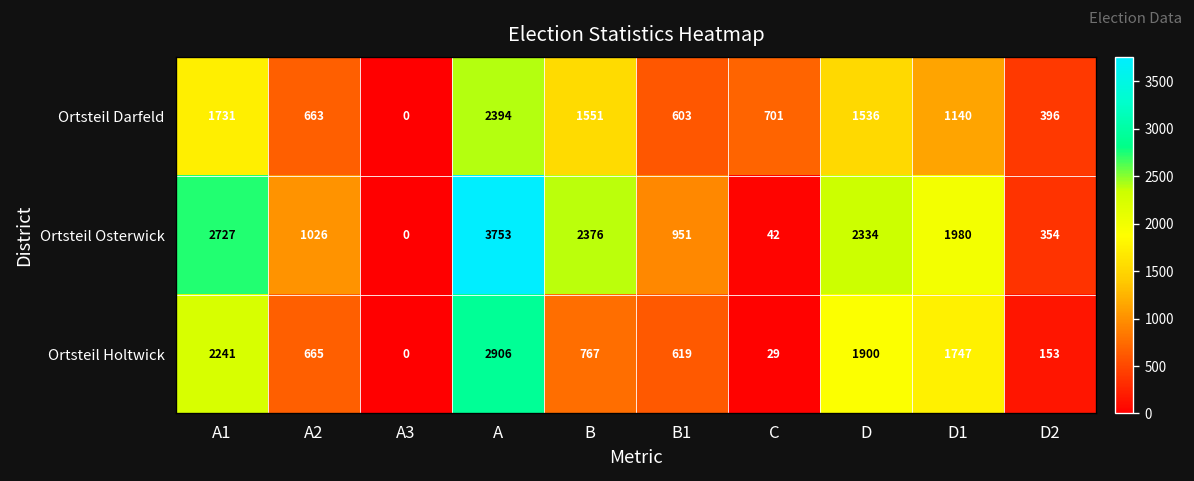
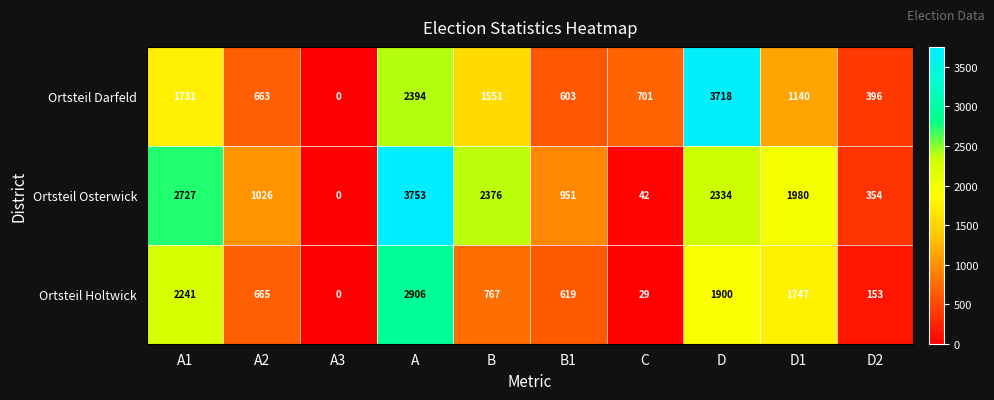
Ortsteil Darfeld, D: 1536 -> 3718
